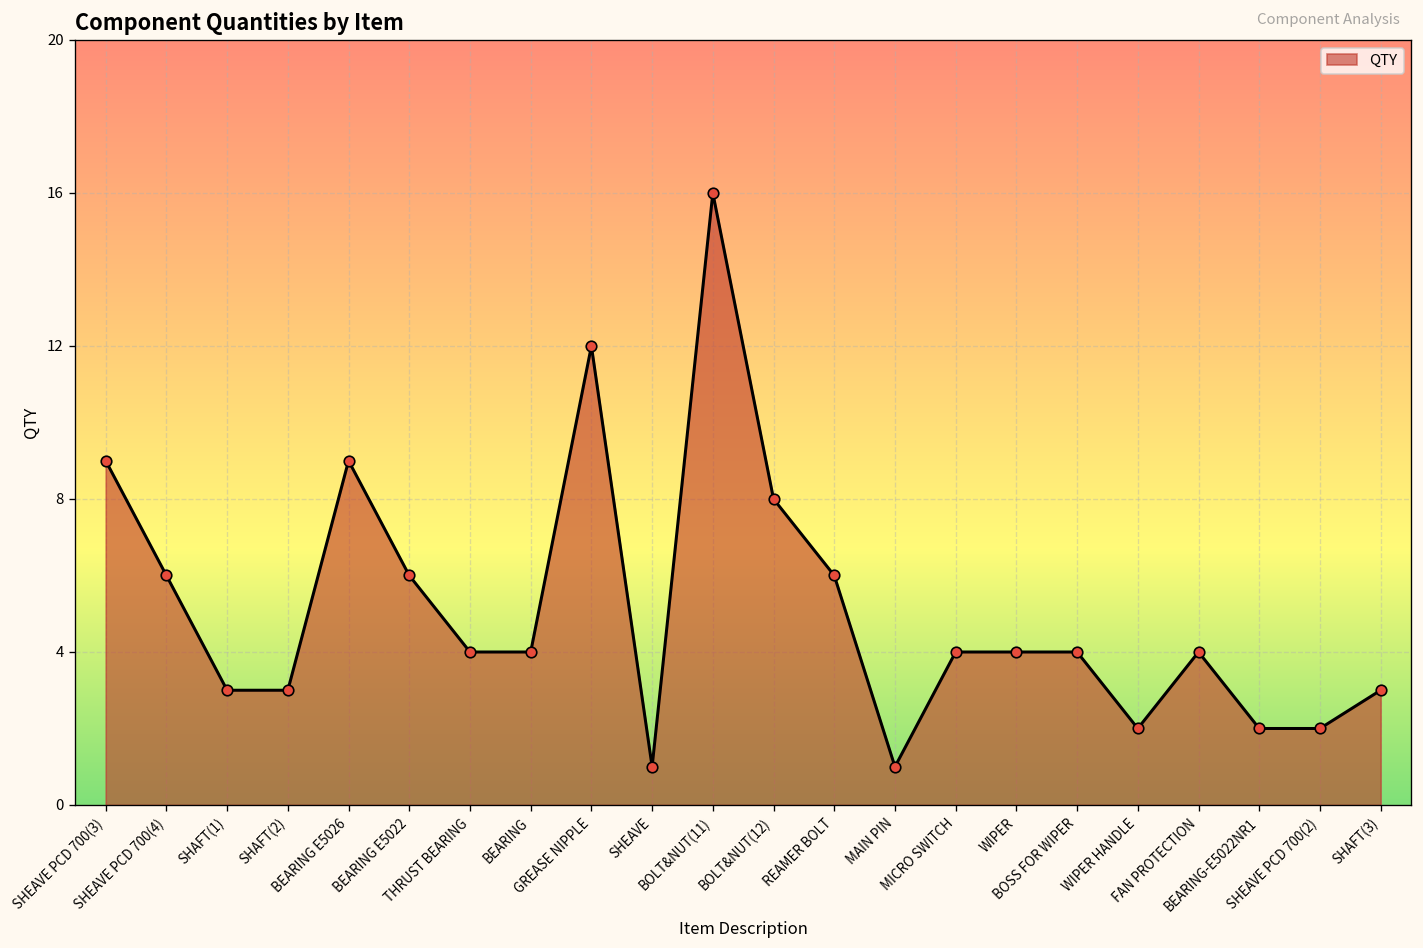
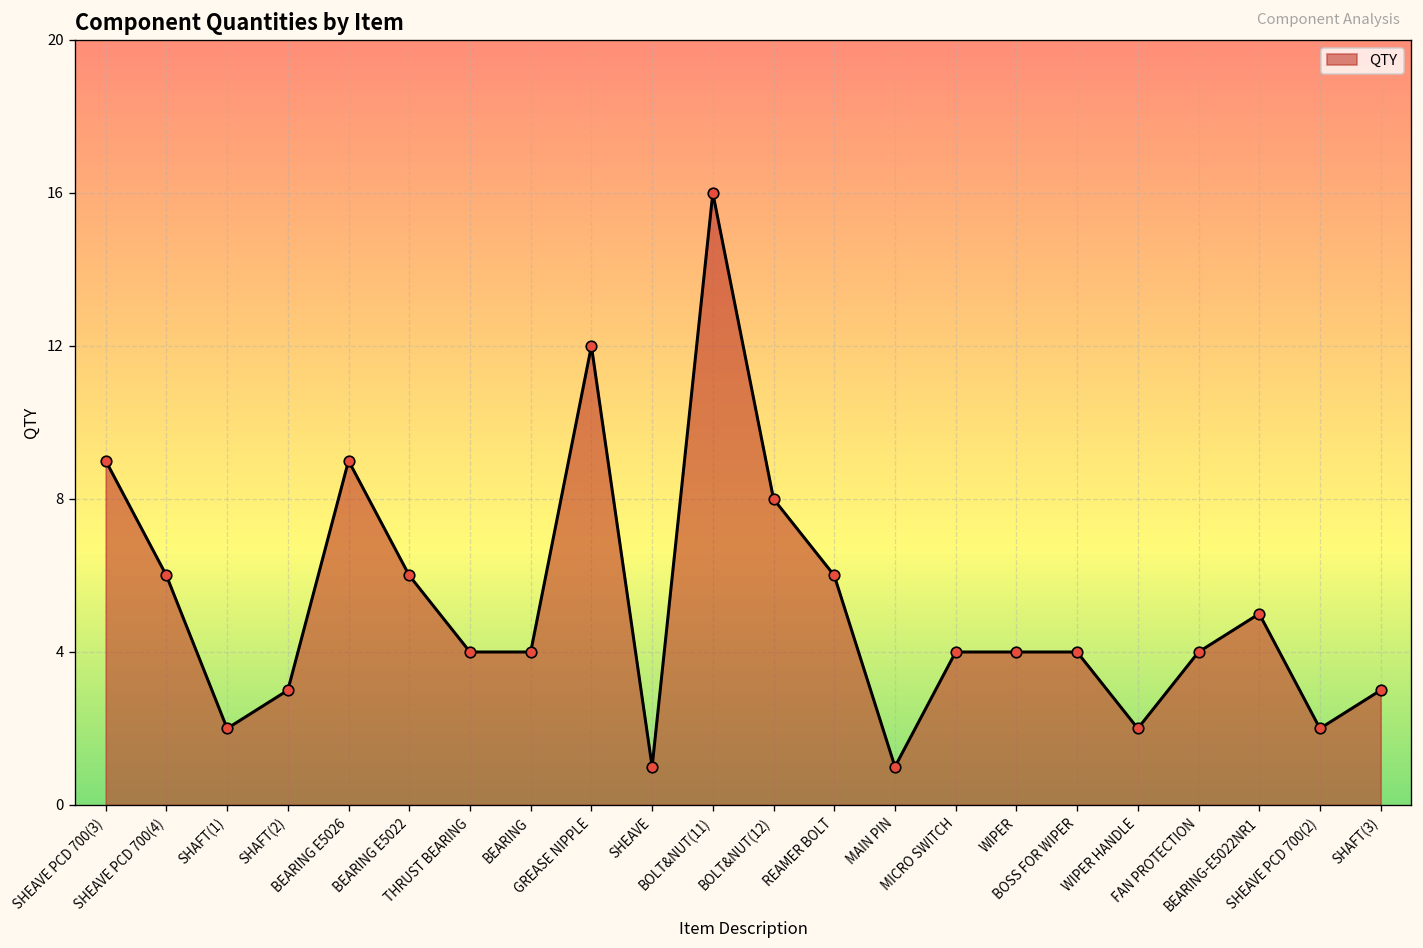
SHAFT(1): 3 -> 2
BEARING-E5022NR1: 2 -> 5
